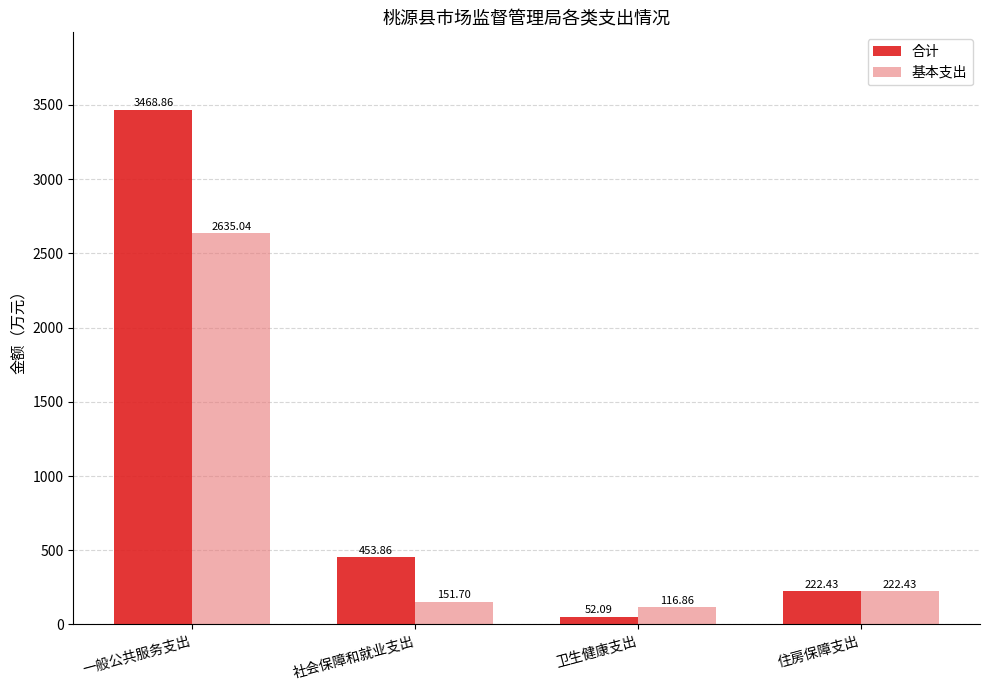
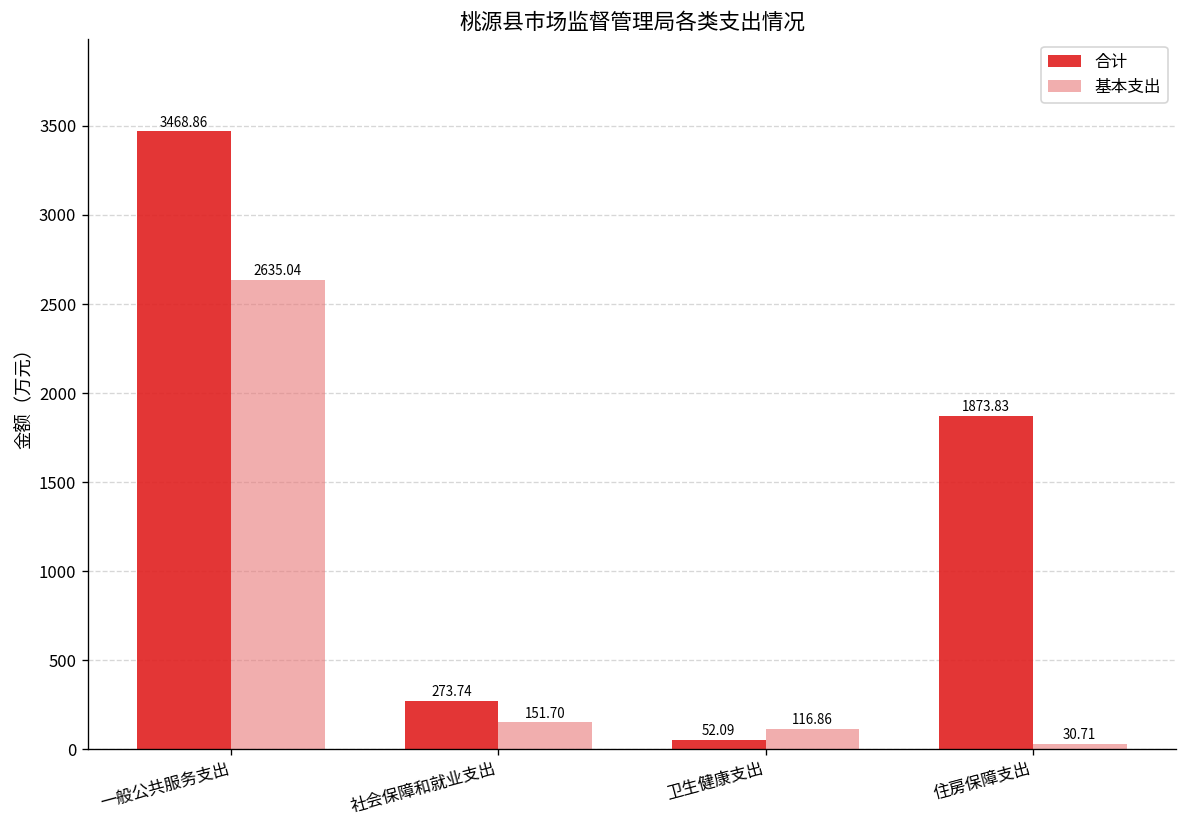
合计, 社会保障和就业支出: 453.86 -> 273.74
合计, 住房保障支出: 222.43 -> 1873.83
基本支出, 住房保障支出: 222.43 -> 30.71
